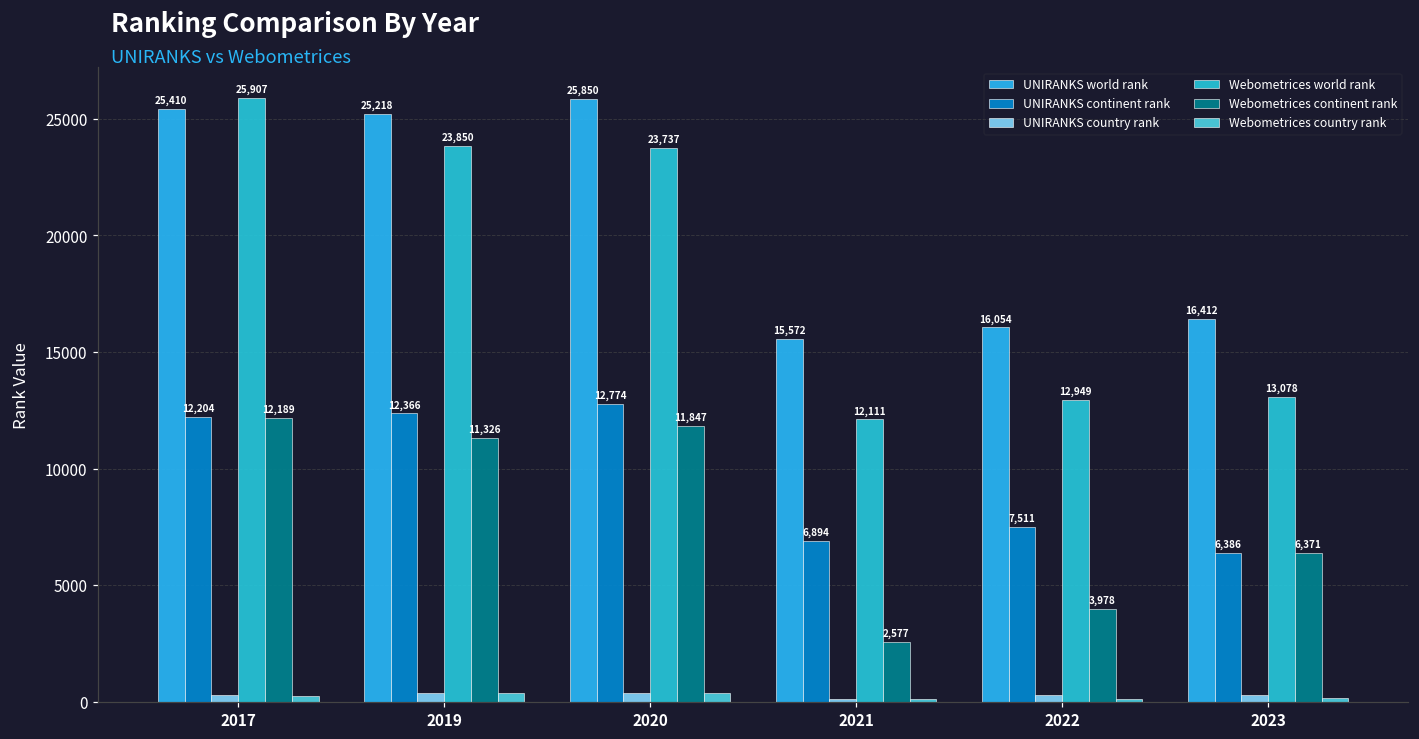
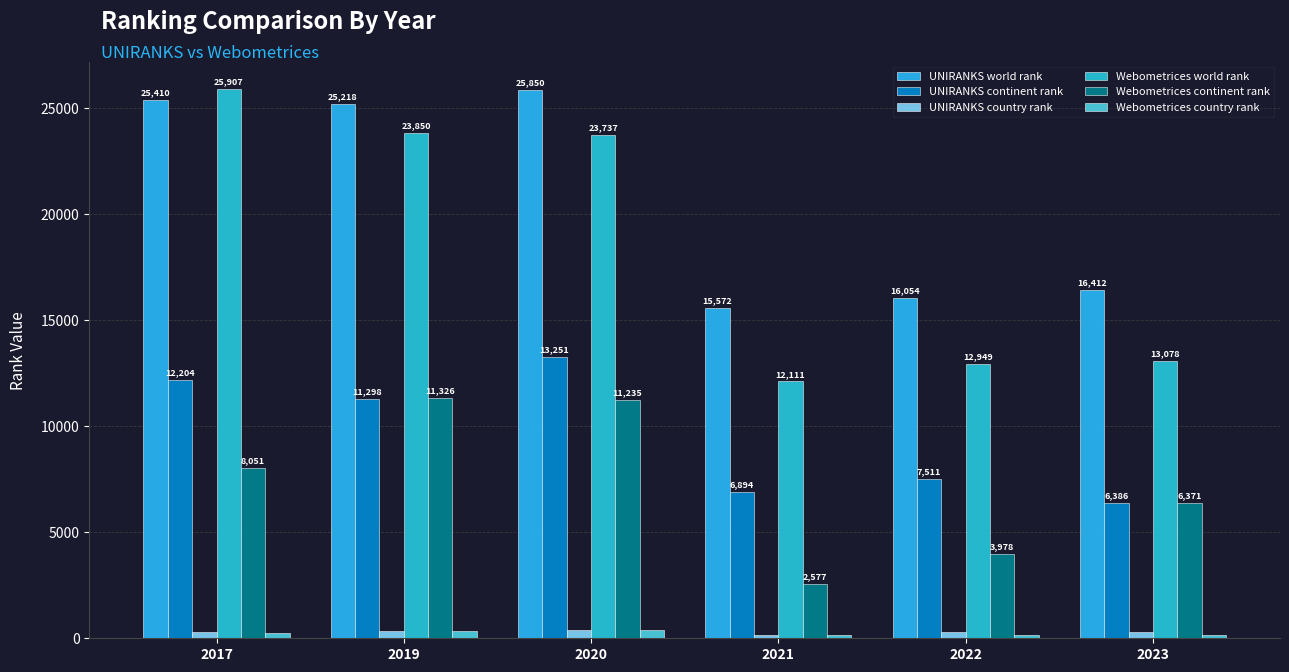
Webometrices continent rank, 2017: 12,189 -> 8,051
UNIRANKS continent rank, 2019: 12,366 -> 11,298
UNIRANKS continent rank, 2020: 12,774 -> 13,251
Webometrices continent rank, 2020: 11,847 -> 11,235
